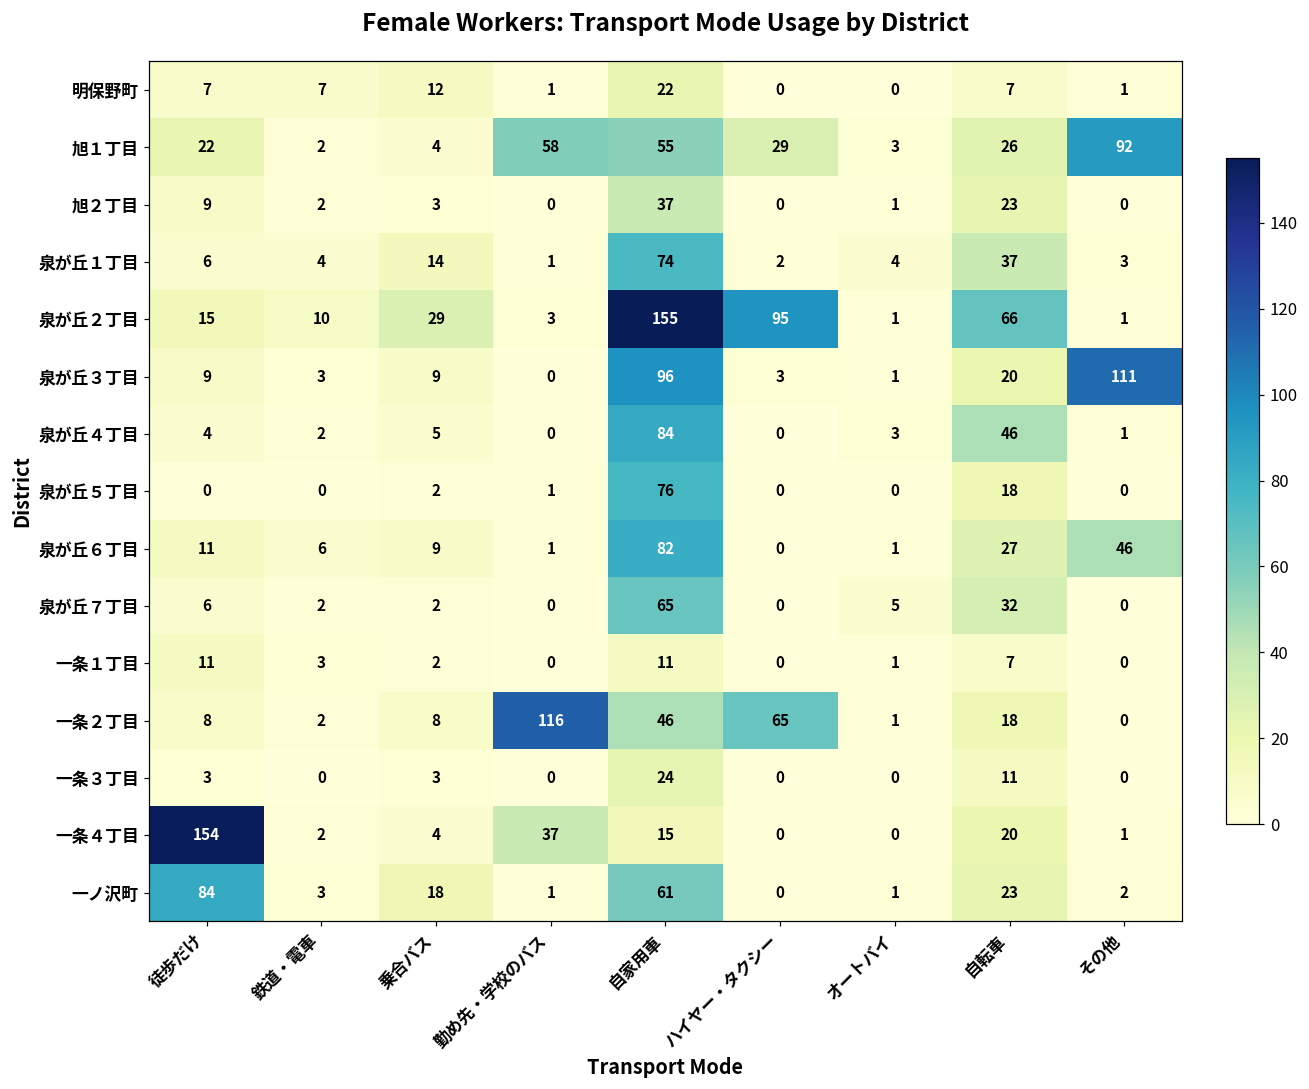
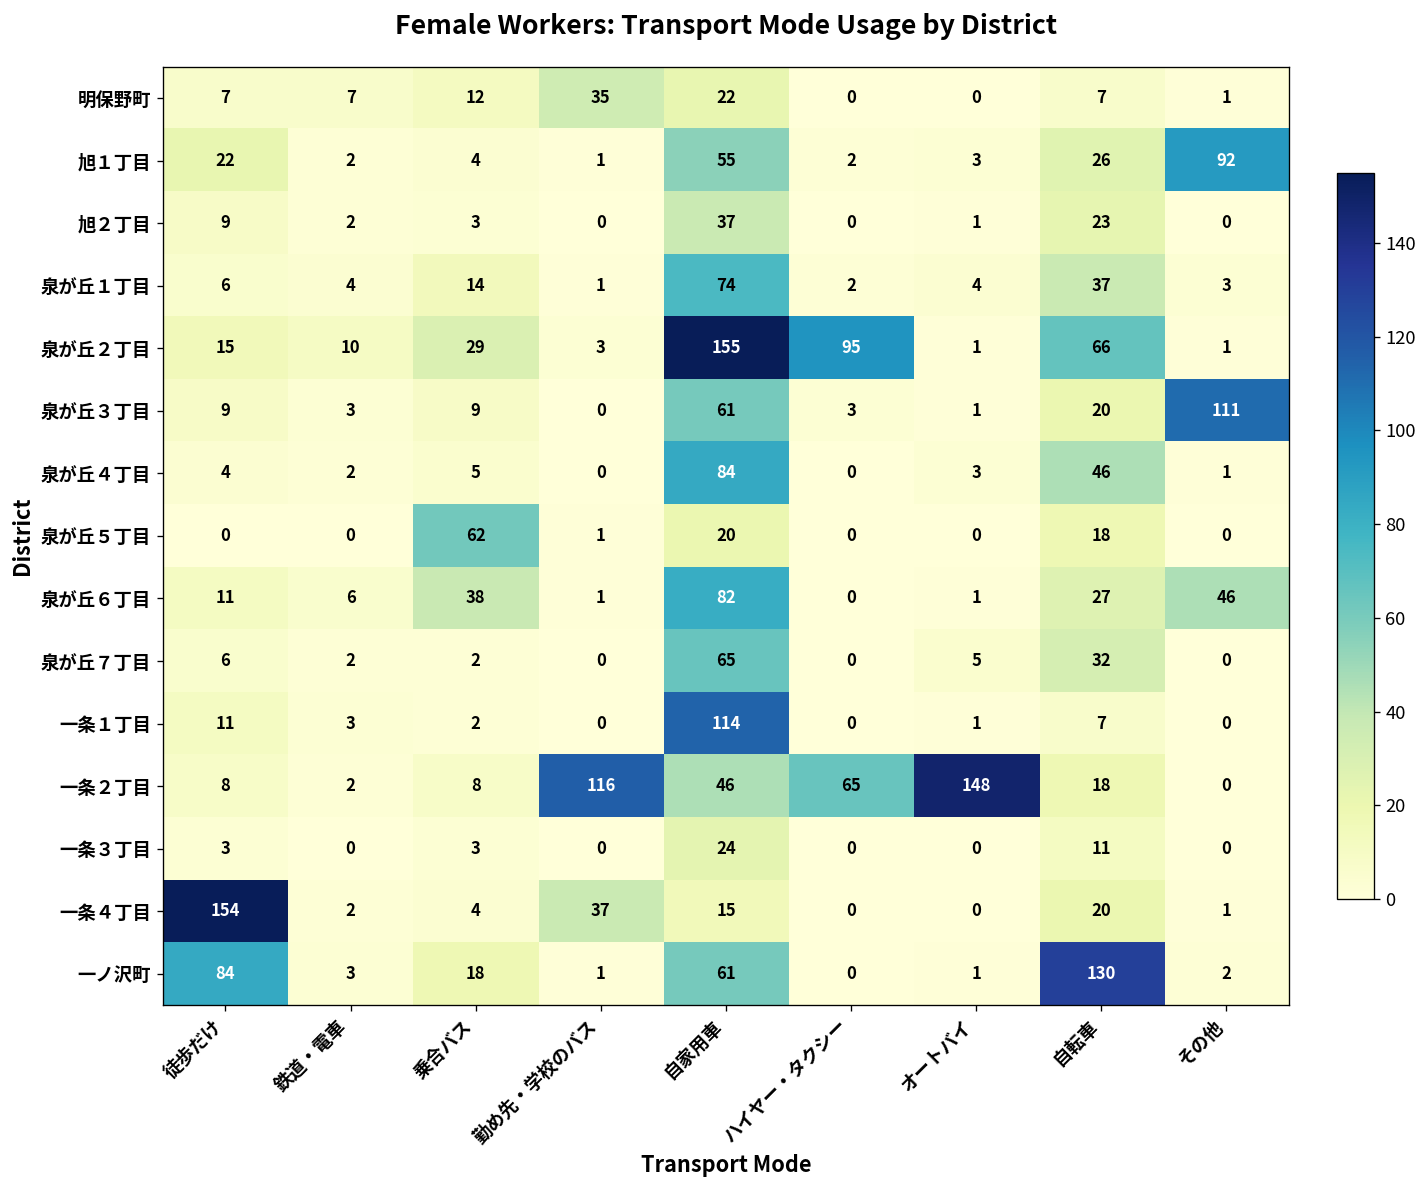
明保野町, 勤め先・学校のバス: 1 -> 35
旭１丁目, 勤め先・学校のバス: 58 -> 1
旭１丁目, ハイヤー・タクシー: 29 -> 2
泉が丘３丁目, 自家用車: 96 -> 61
泉が丘５丁目, 乗合バス: 2 -> 62
泉が丘５丁目, 自家用車: 76 -> 20
泉が丘６丁目, 乗合バス: 9 -> 38
一条１丁目, 自家用車: 11 -> 114
一条２丁目, オートバイ: 1 -> 148
一ノ沢町, 自転車: 23 -> 130
